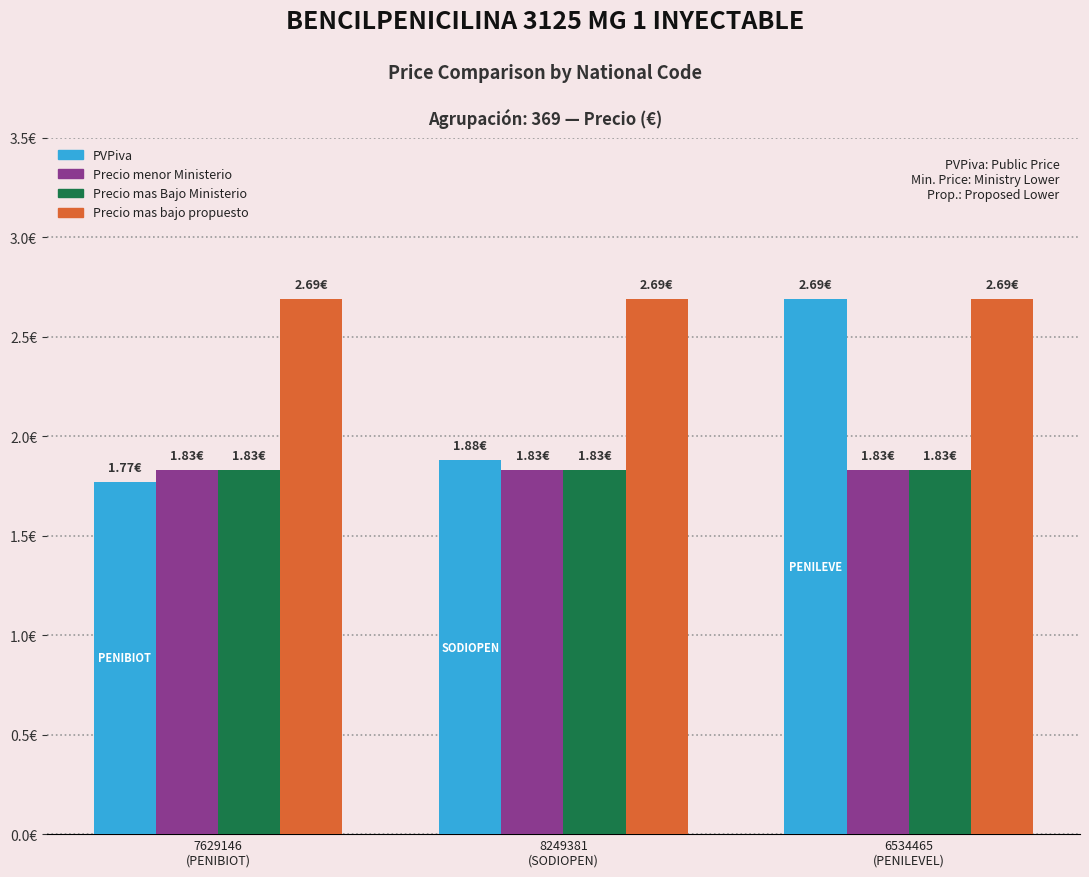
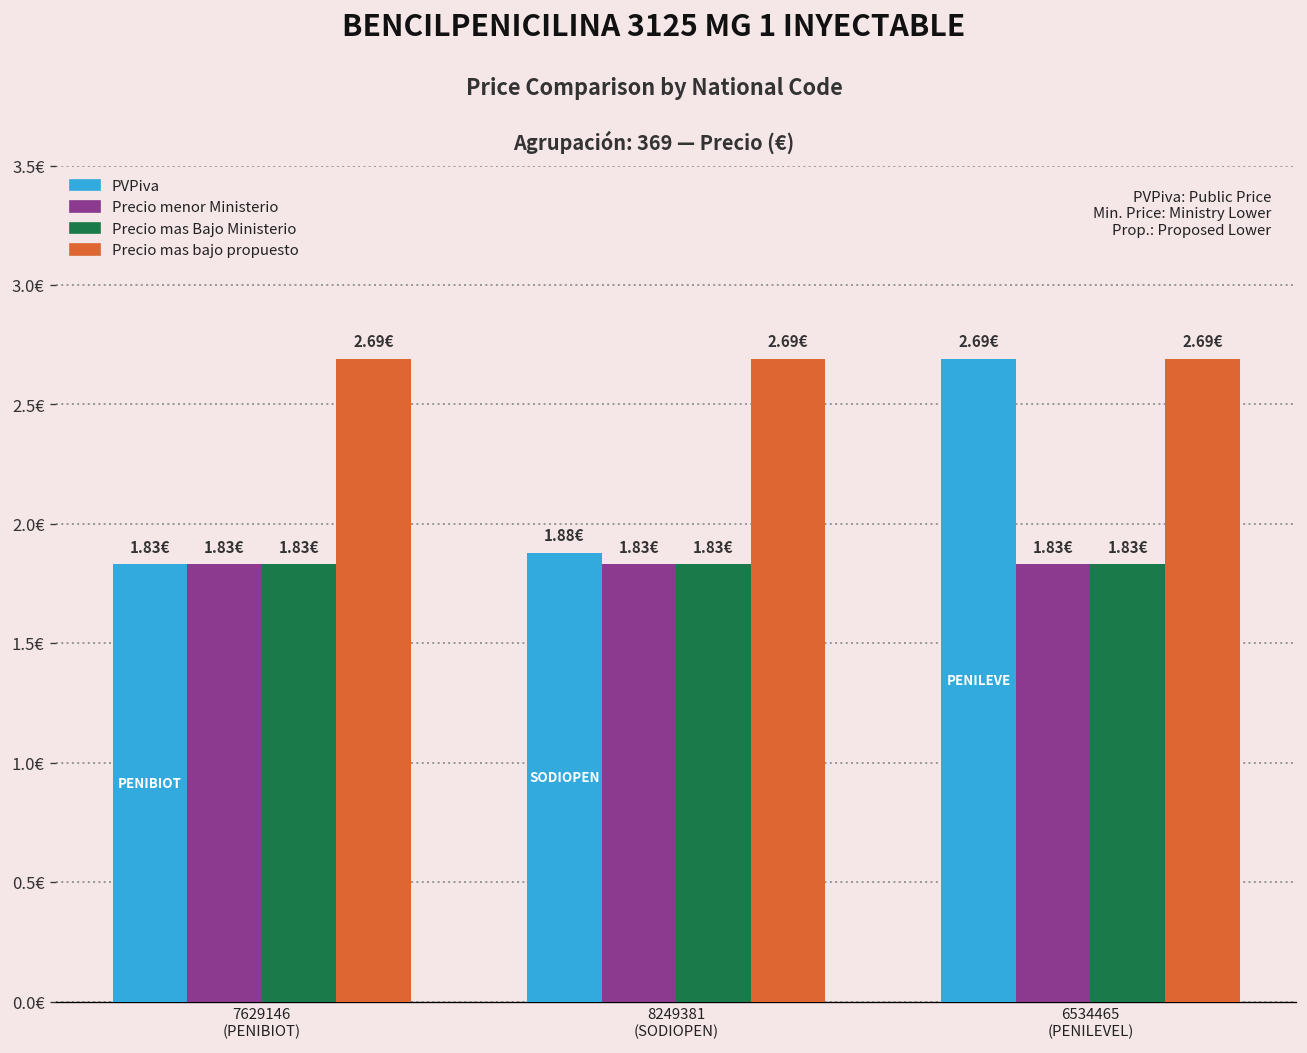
PVPiva, 7629146 (PENIBIOT): 1.77€ -> 1.83€
